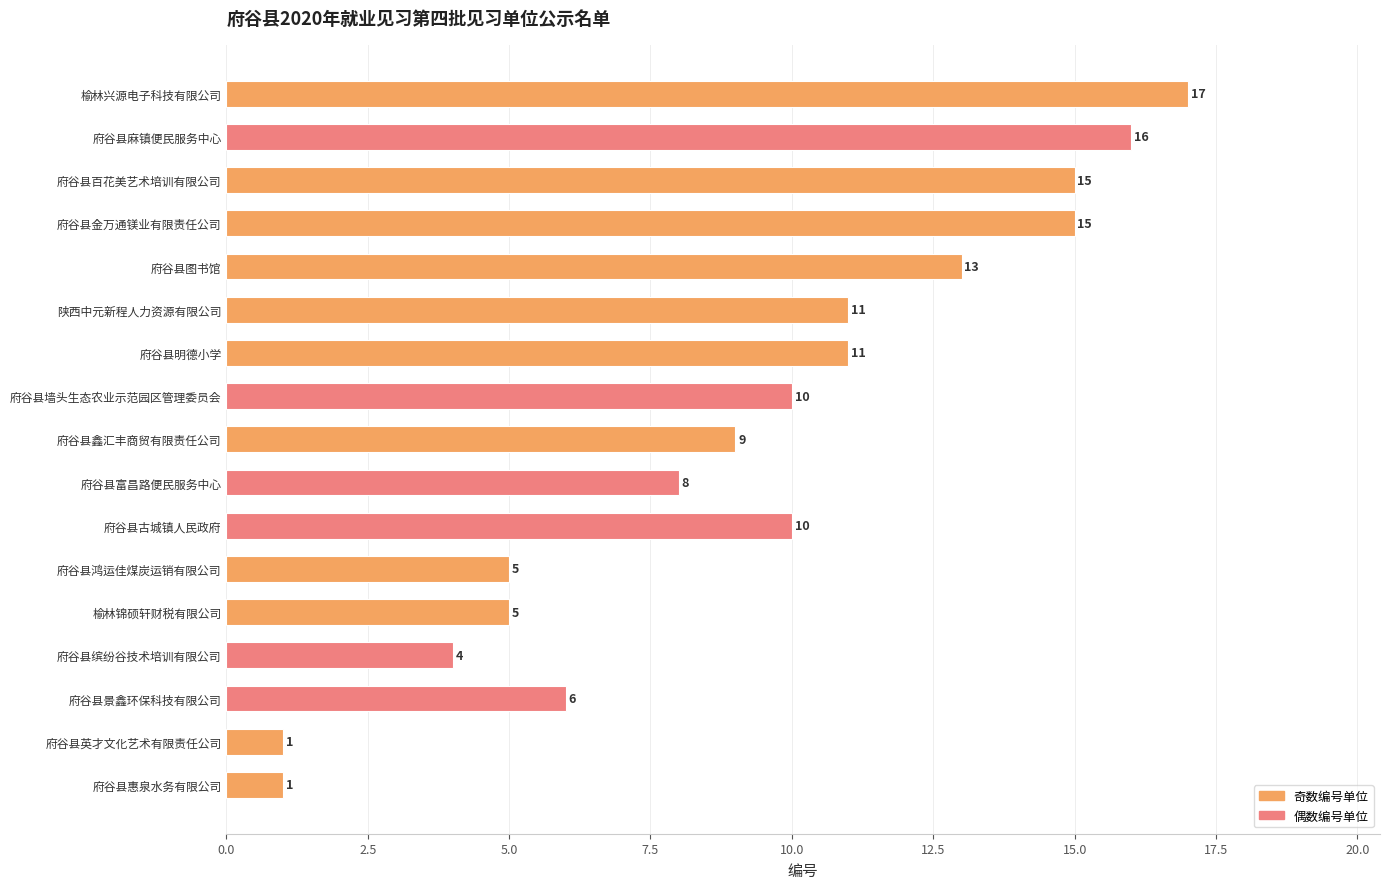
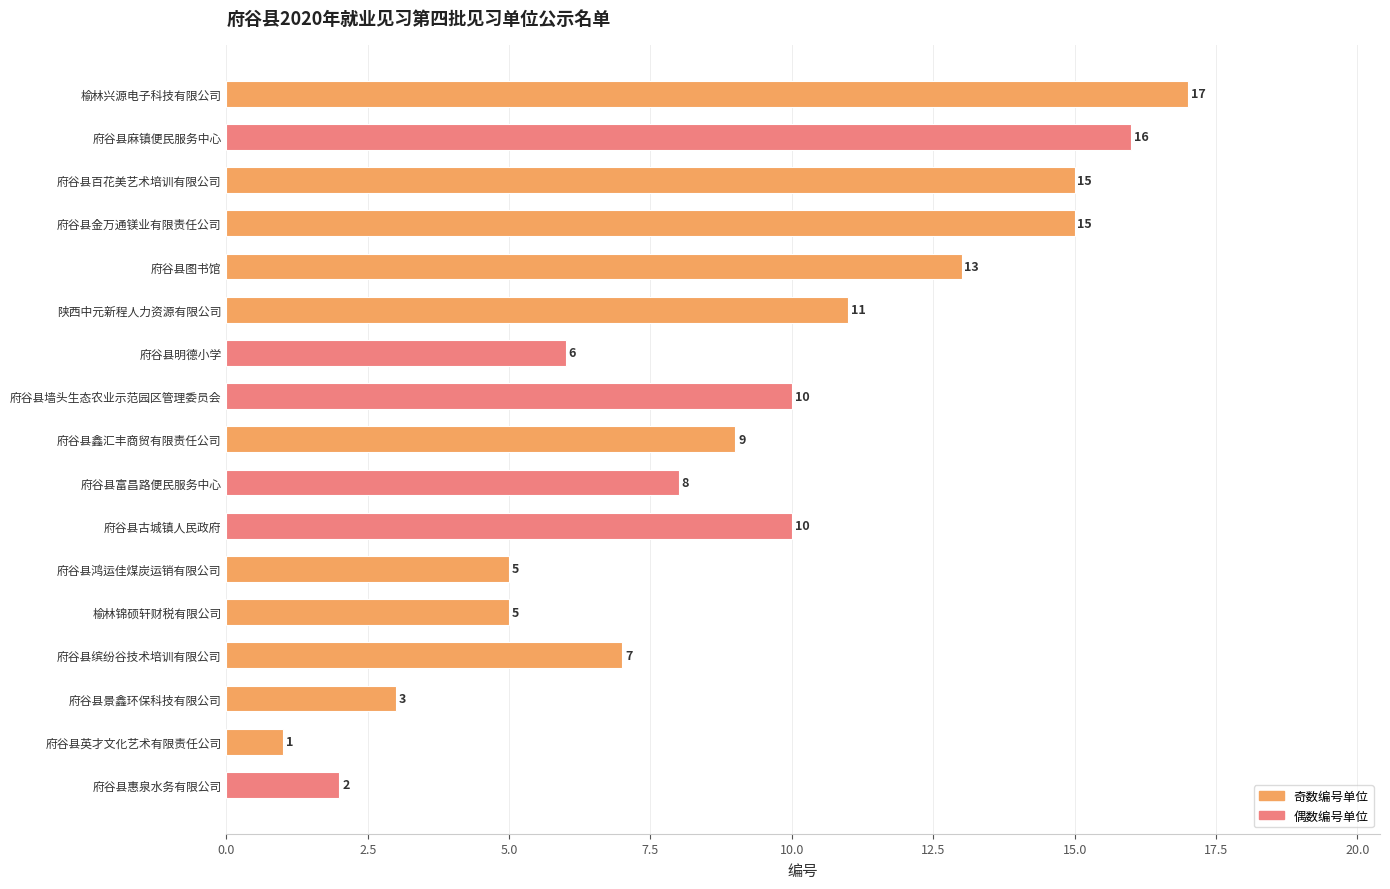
府谷县明德小学: 11 -> 6
府谷县缤纷谷技术培训有限公司: 4 -> 7
府谷县景鑫环保科技有限公司: 6 -> 3
府谷县惠泉水务有限公司: 1 -> 2
